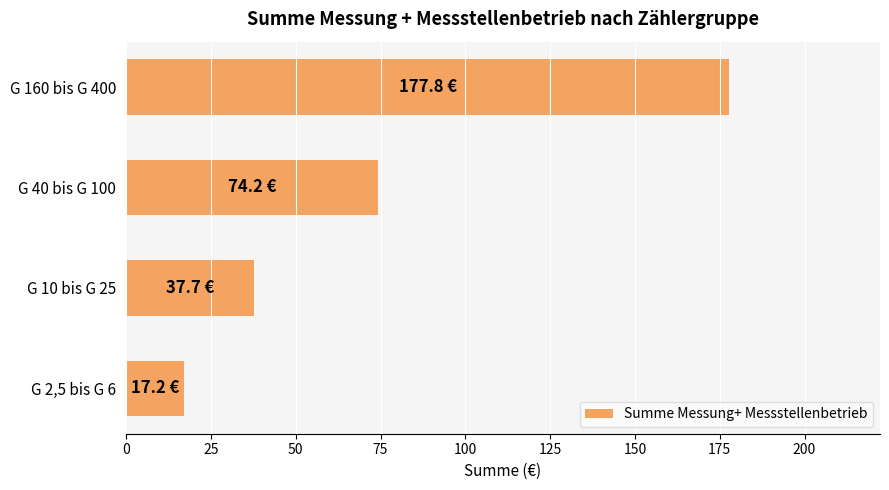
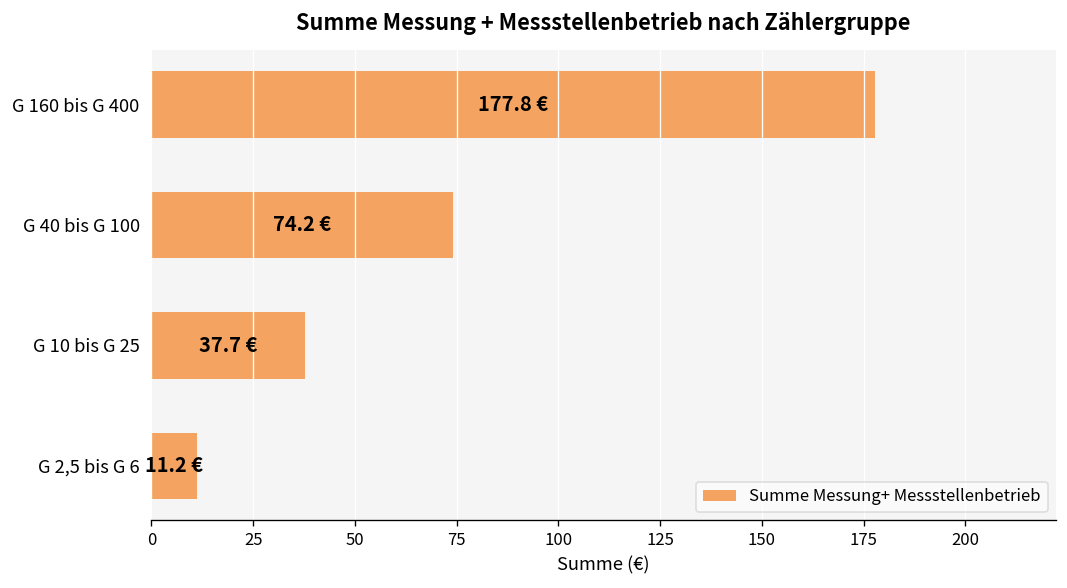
G 2,5 bis G 6: 17.2 -> 11.2
